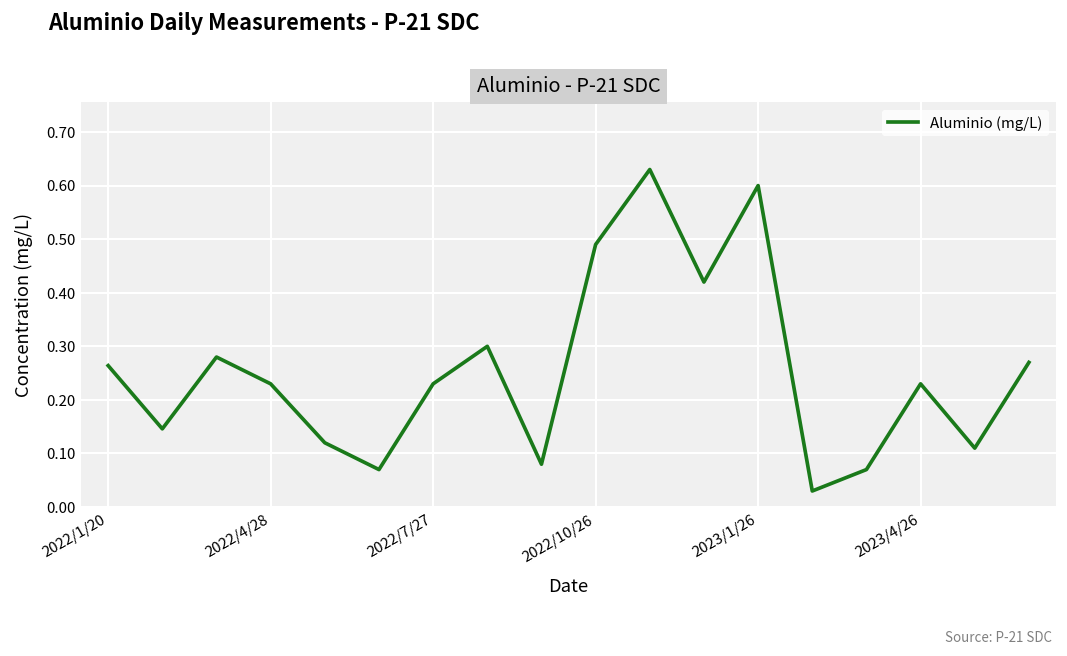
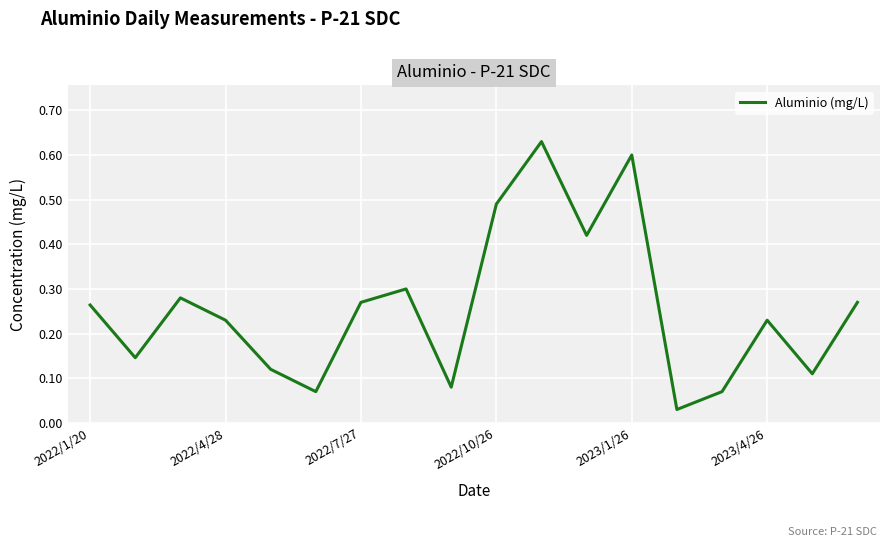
2022/7/27: 0.23 -> 0.27
